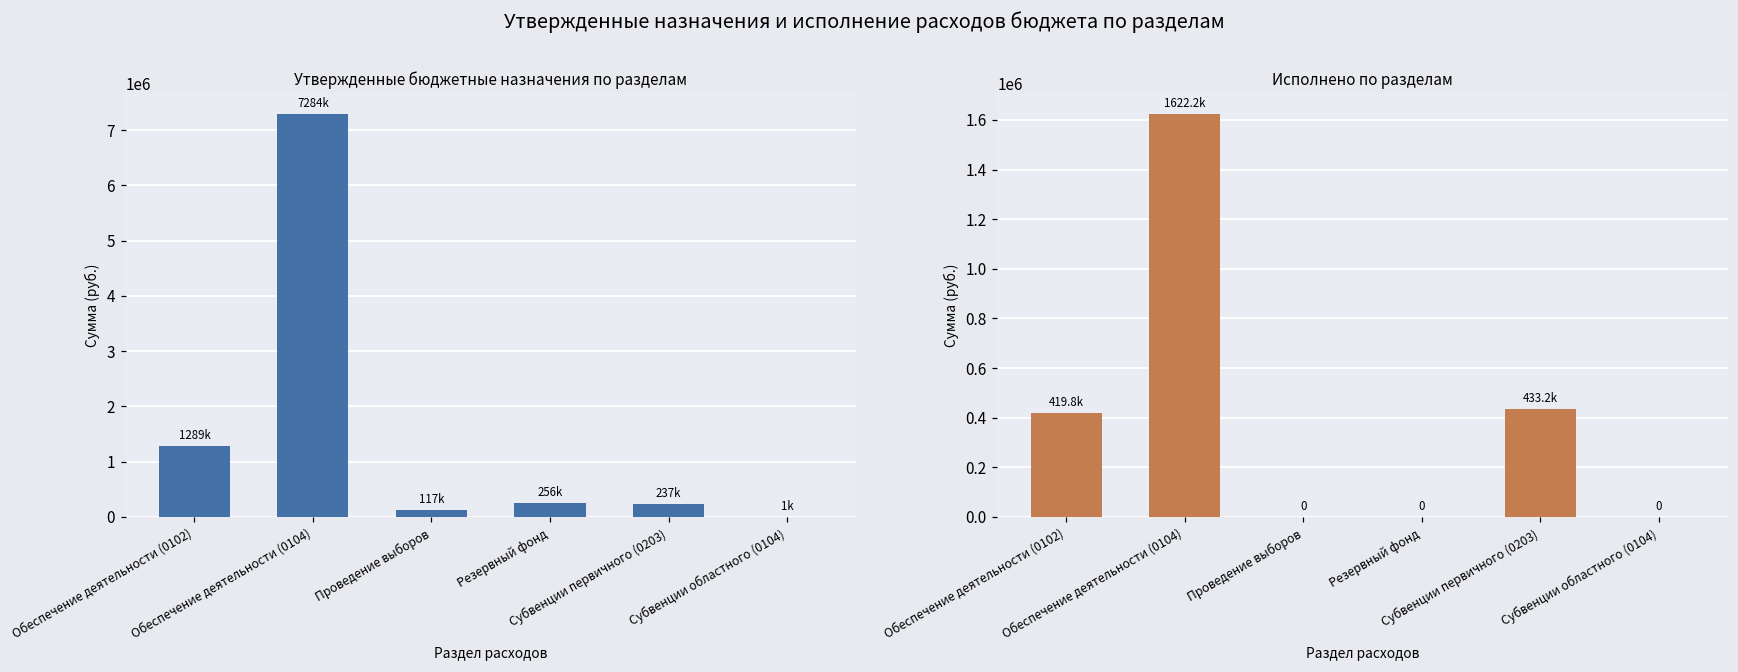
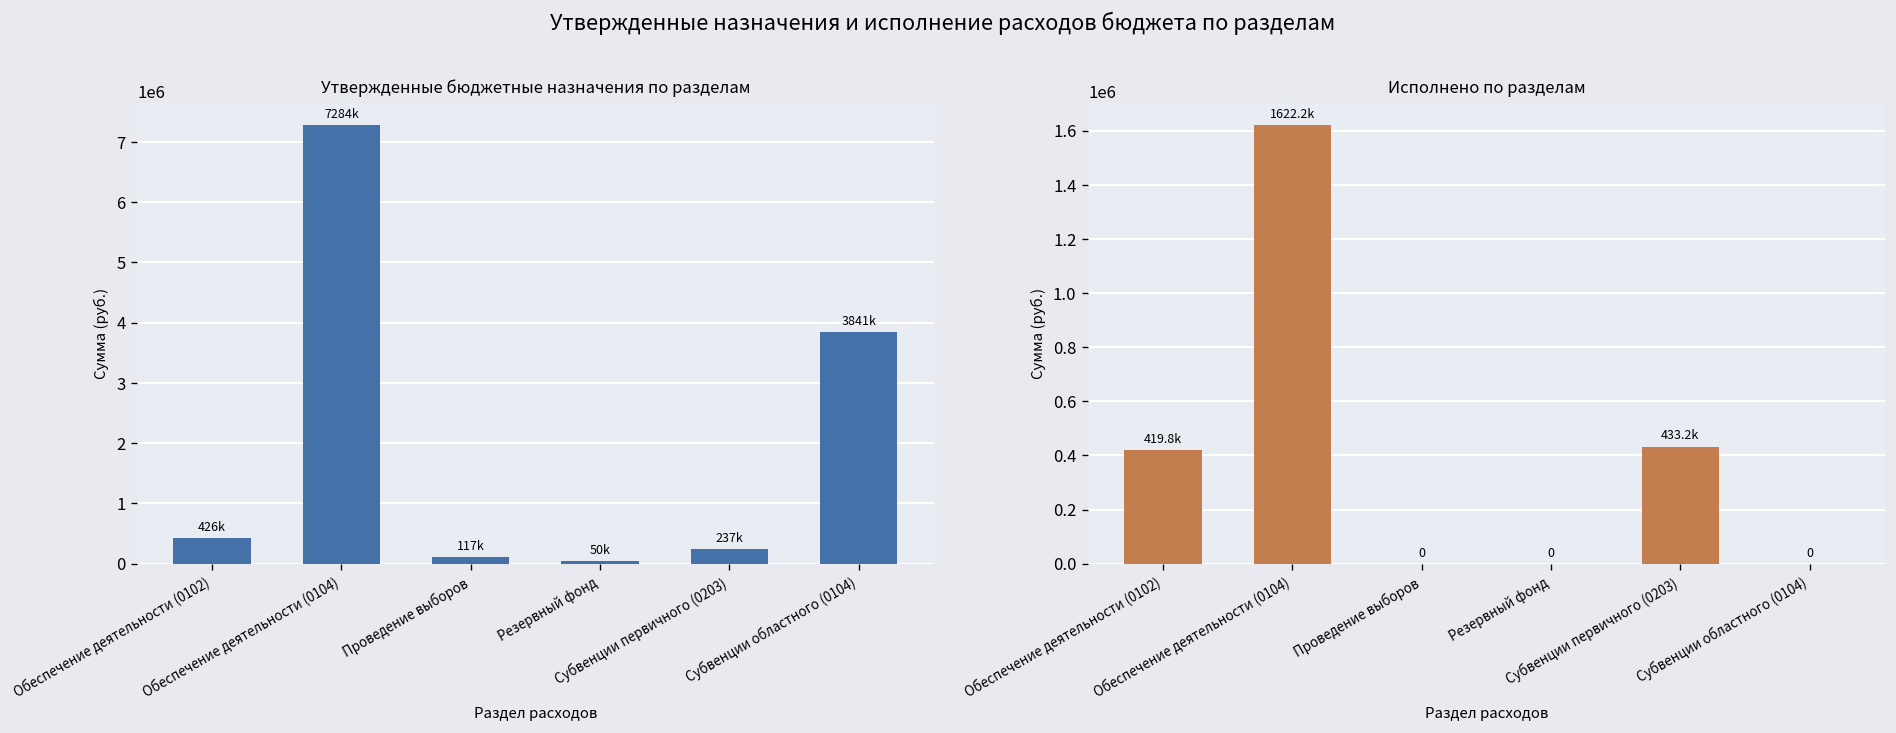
Утвержденные бюджетные назначения по разделам, Обеспечение деятельности (0102): 1289k -> 426k
Утвержденные бюджетные назначения по разделам, Резервный фонд: 256k -> 50k
Утвержденные бюджетные назначения по разделам, Субвенции областного (0104): 1k -> 3841k
